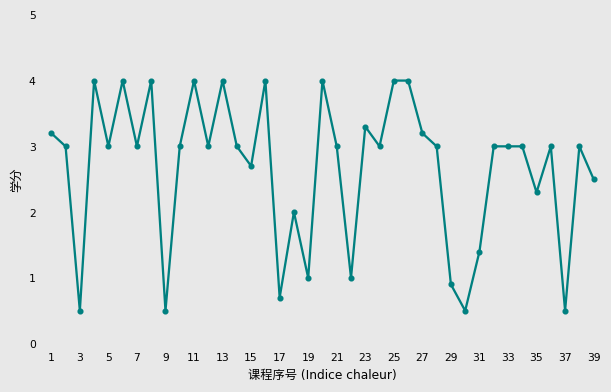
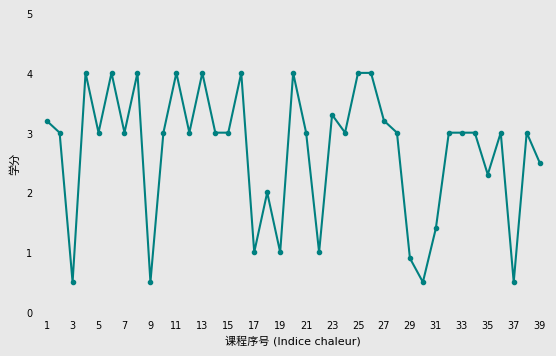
15: 2.7 -> 3.0
17: 0.7 -> 1.0
